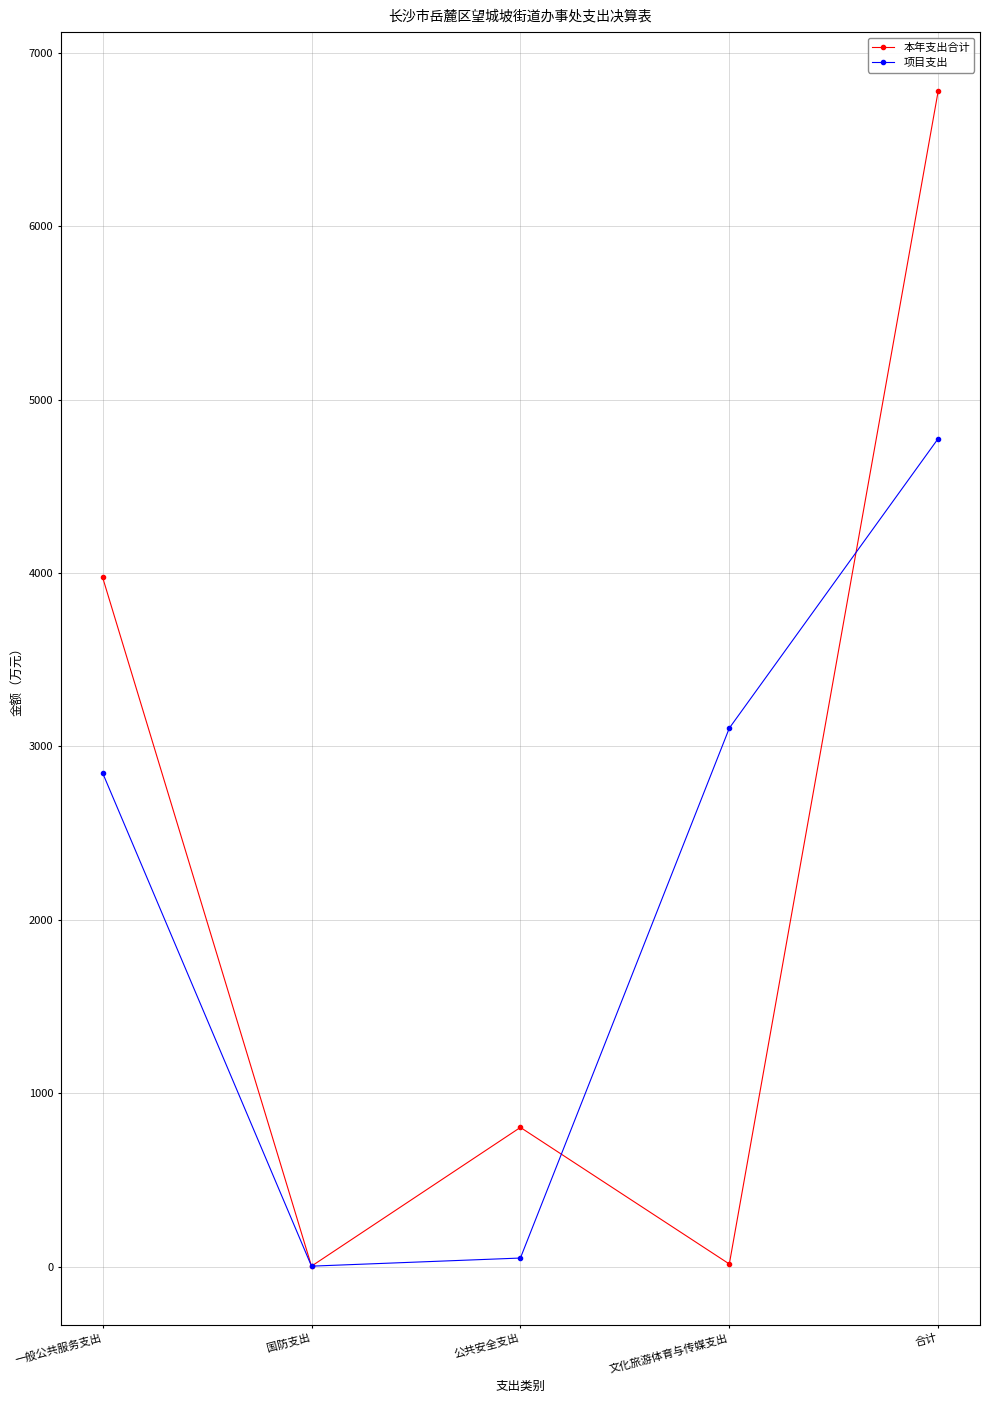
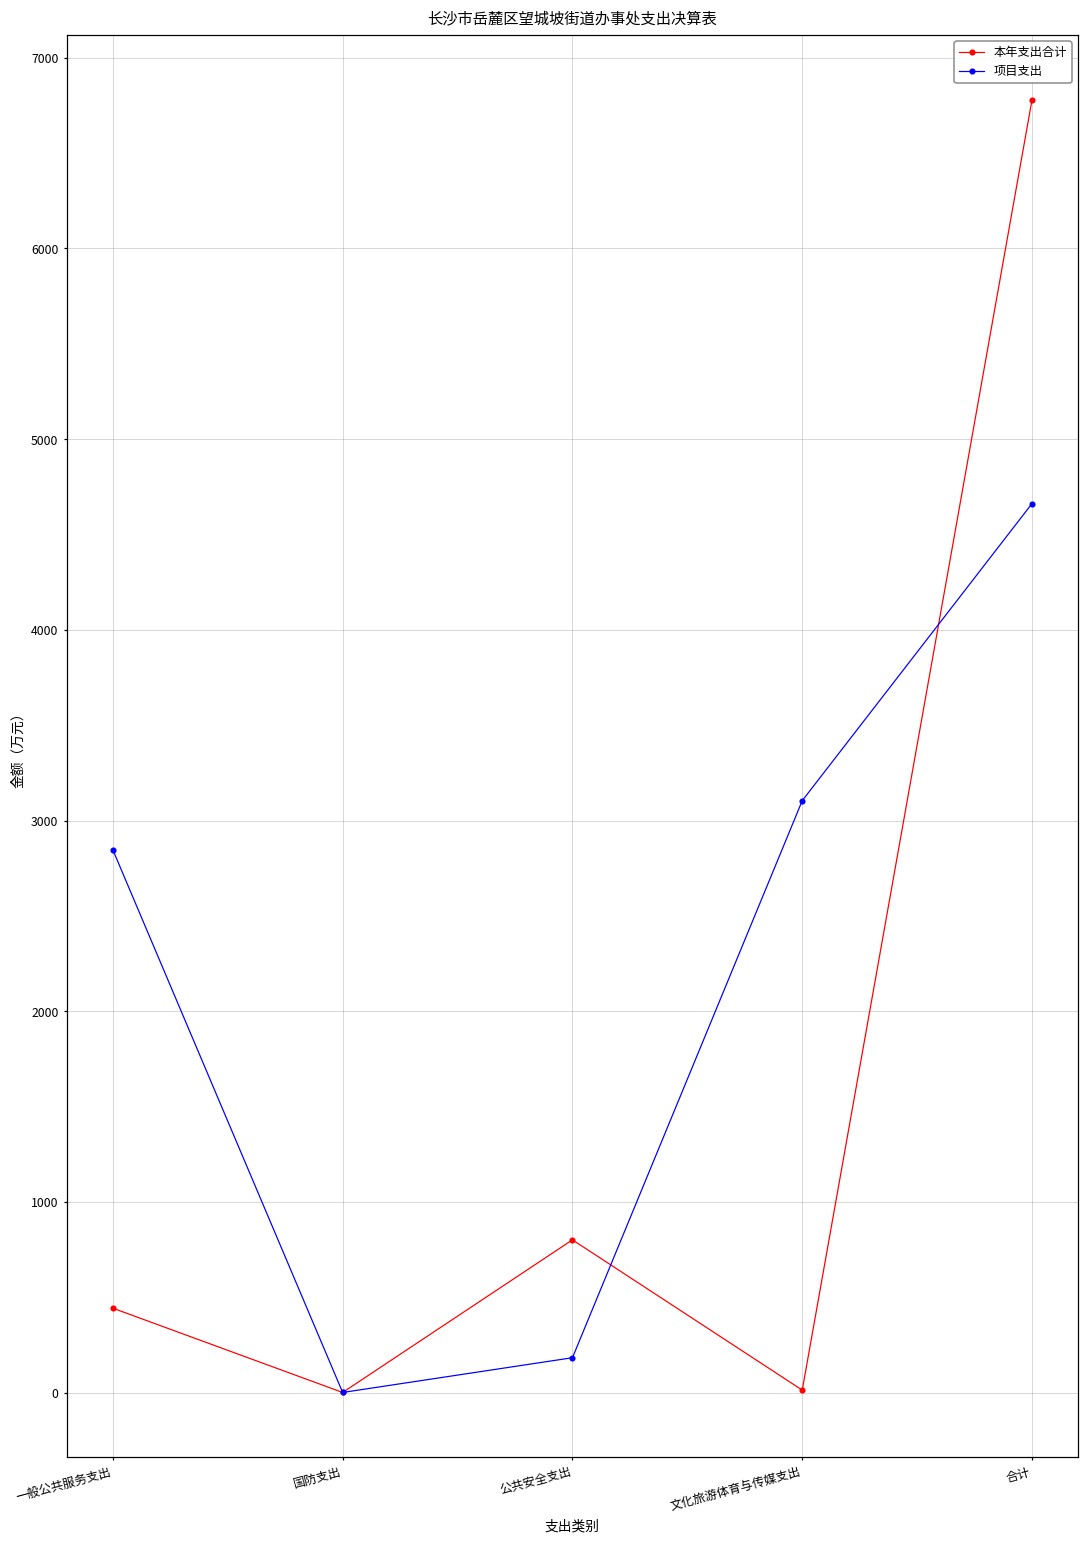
本年支出合计, 一般公共服务支出: 3970 -> 440
项目支出, 公共安全支出: 50 -> 180
项目支出, 合计: 4780 -> 4660
